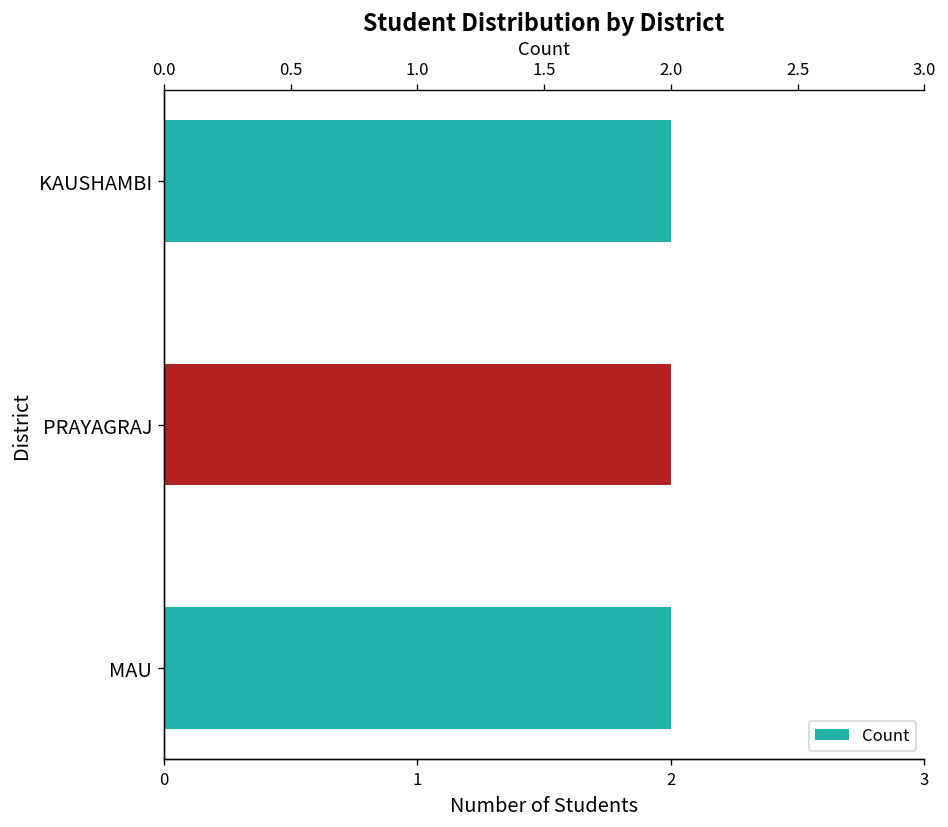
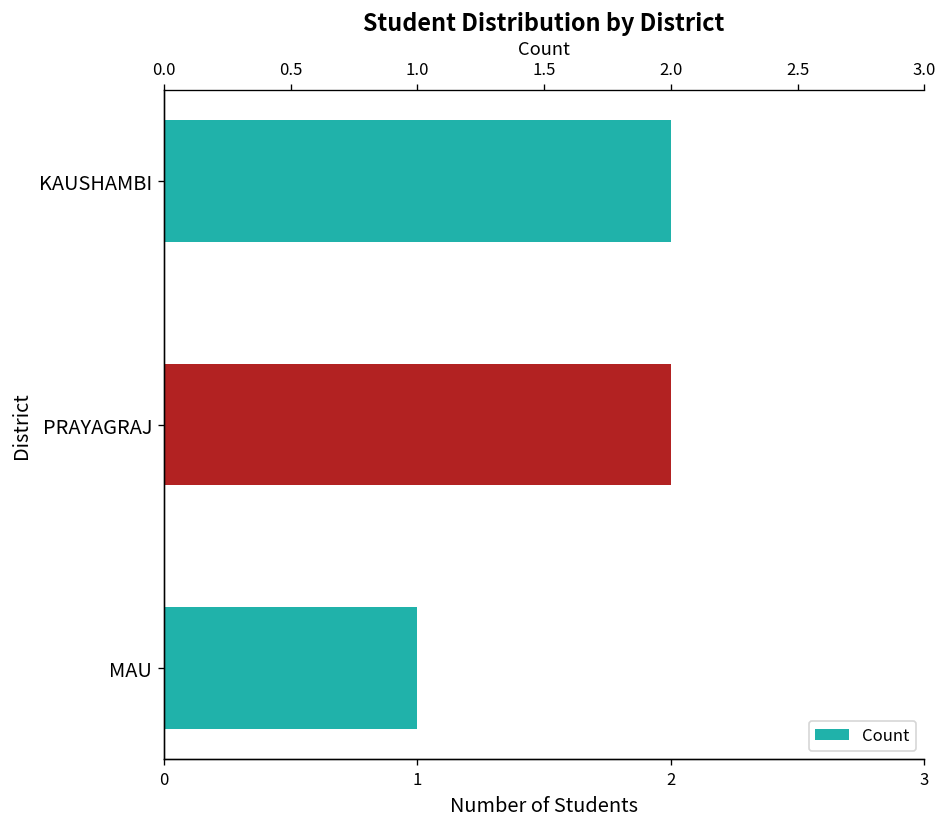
MAU: 2 -> 1
